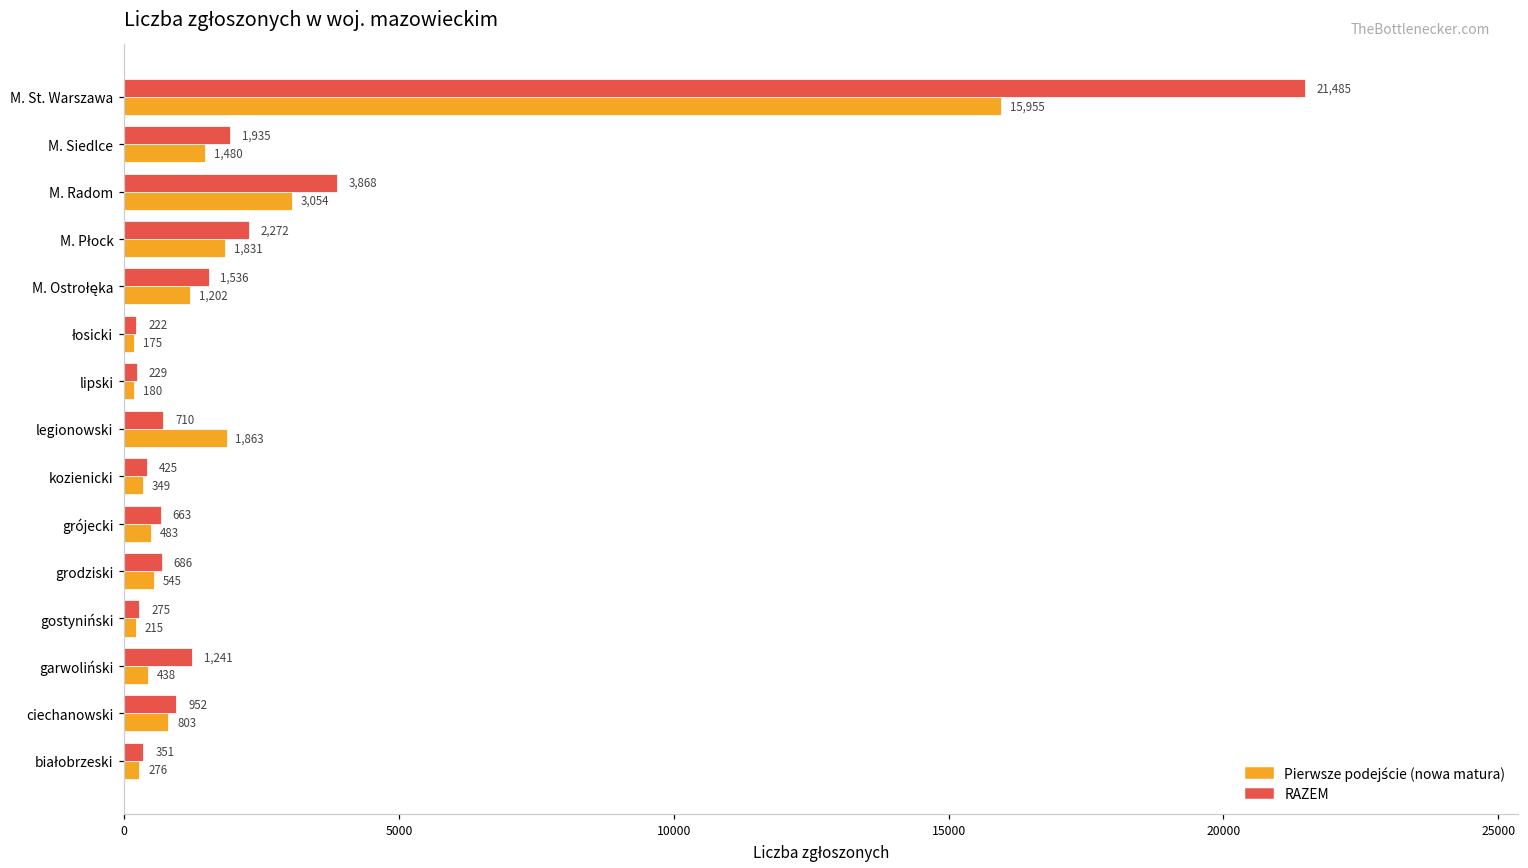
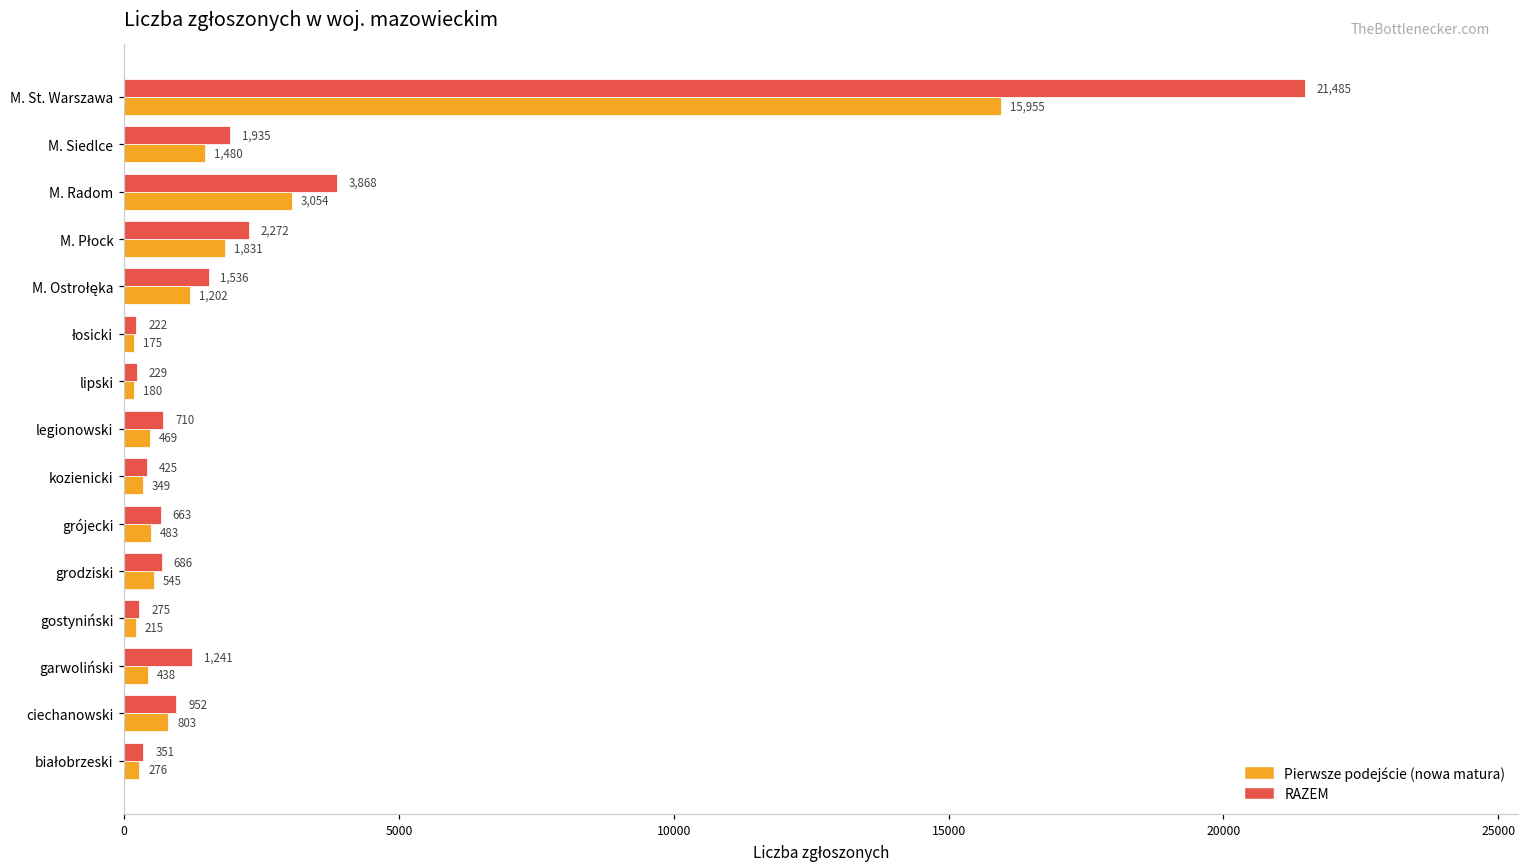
Pierwsze podejście (nowa matura), legionowski: 1,863 -> 469
